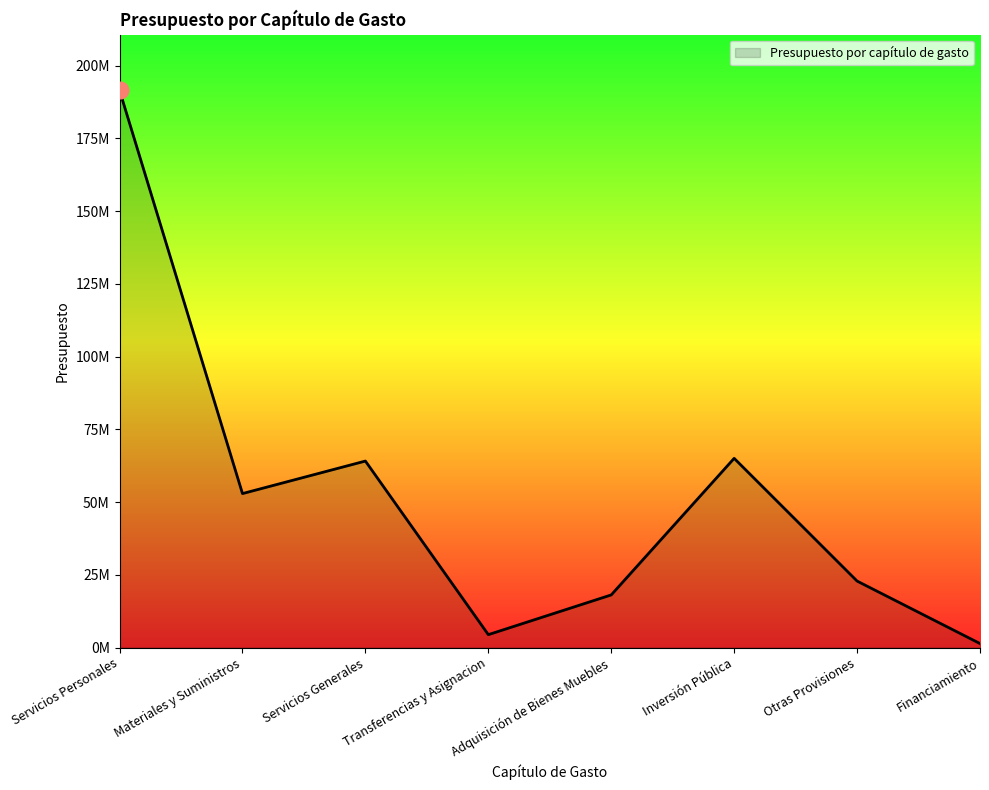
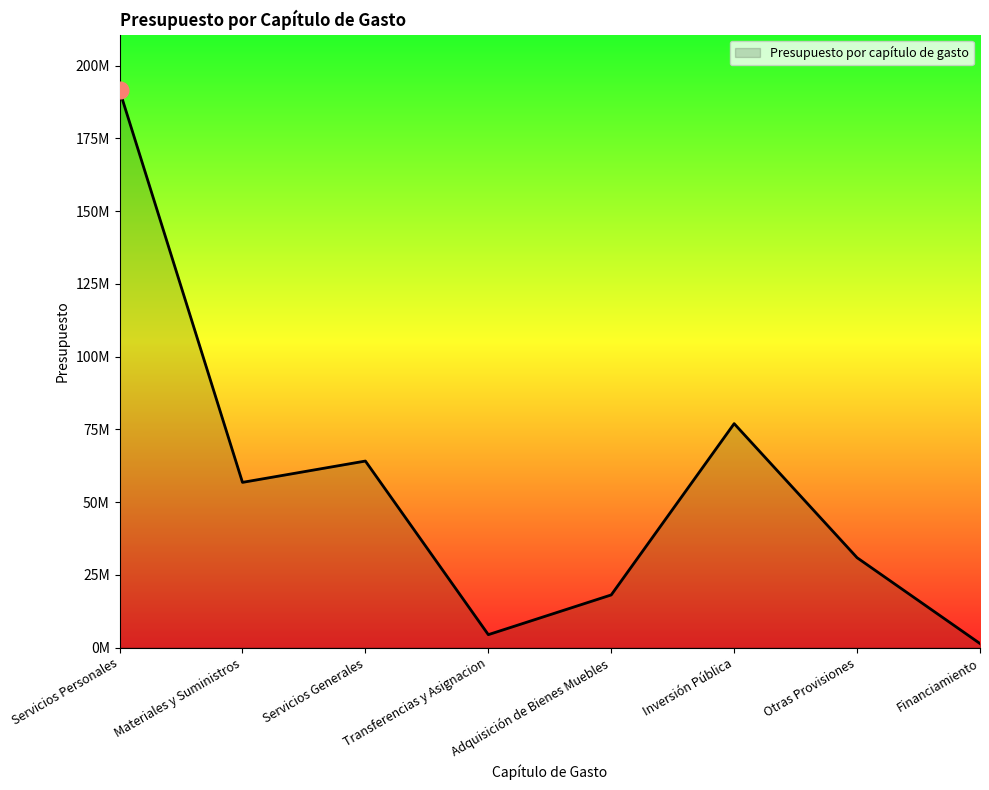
Presupuesto por capítulo de gasto, Materiales y Suministros: 53000000 -> 57000000
Presupuesto por capítulo de gasto, Inversión Pública: 65000000 -> 77000000
Presupuesto por capítulo de gasto, Otras Provisiones: 23000000 -> 31000000
